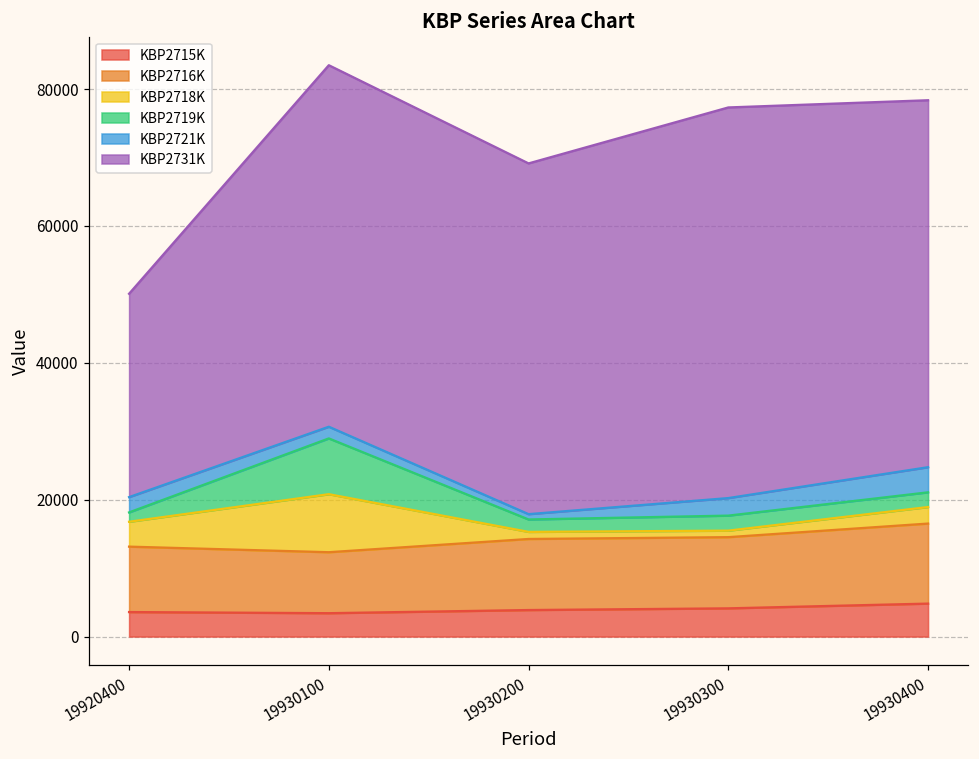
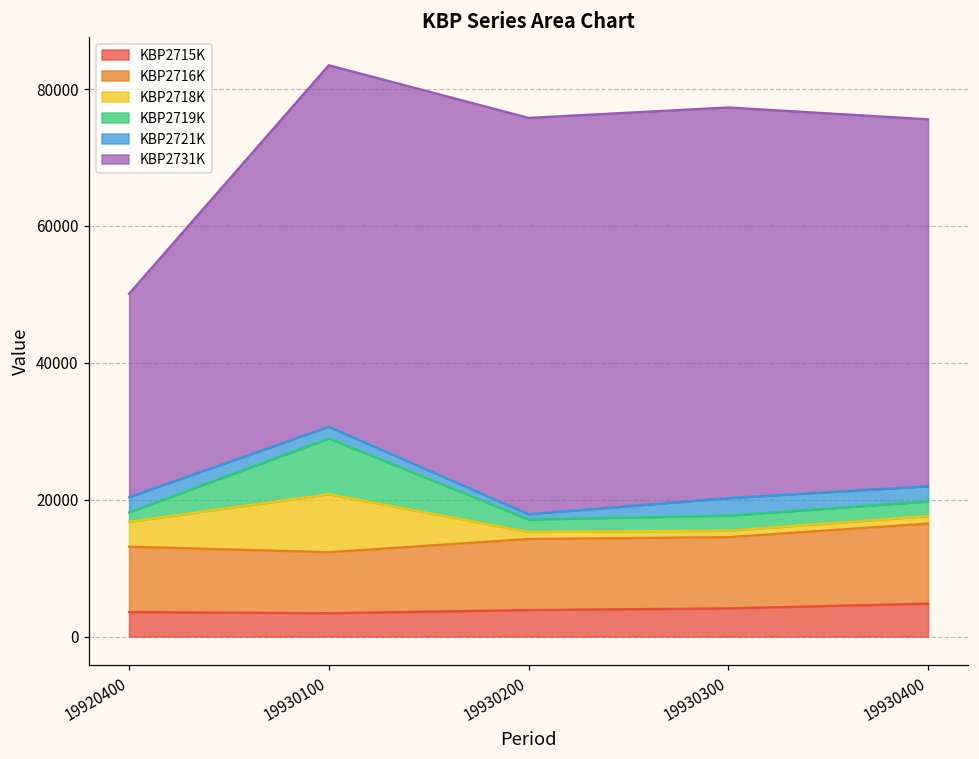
KBP2731K, 19930200: 51000 -> 58000
KBP2718K, 19930400: 2000 -> 1000
KBP2721K, 19930400: 4000 -> 2000
